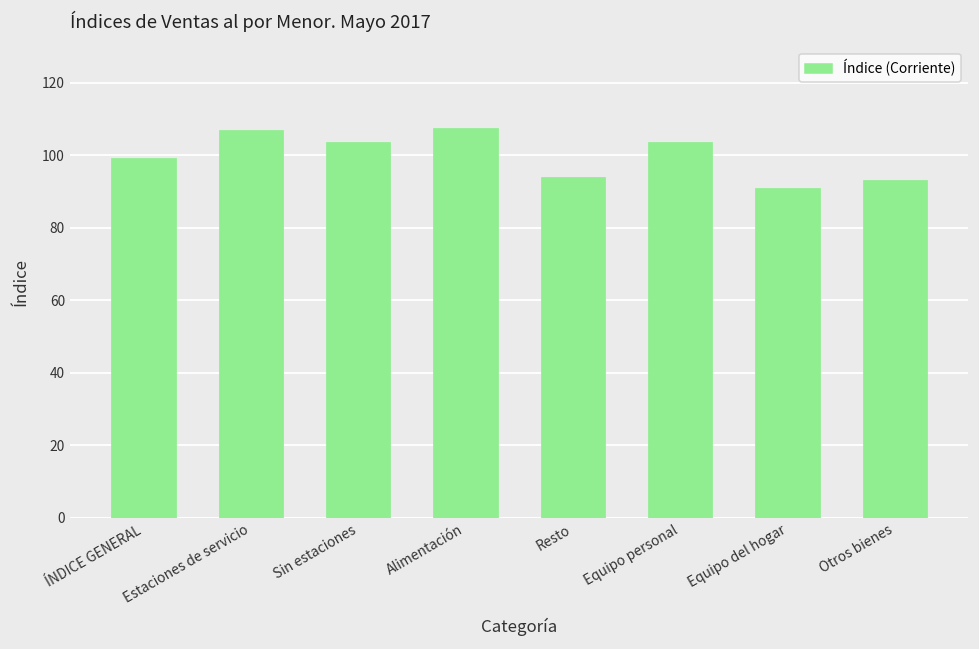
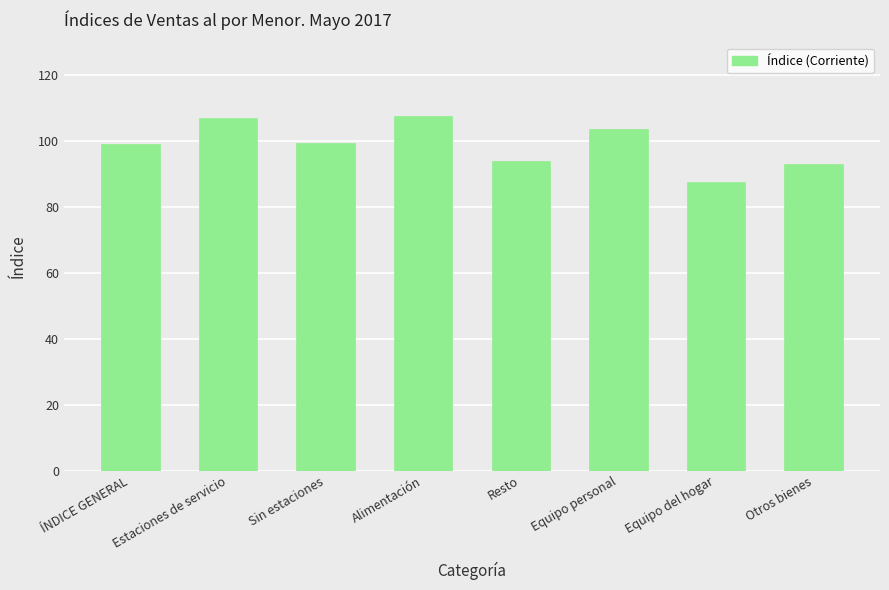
Sin estaciones: 104 -> 100
Equipo del hogar: 91 -> 88
